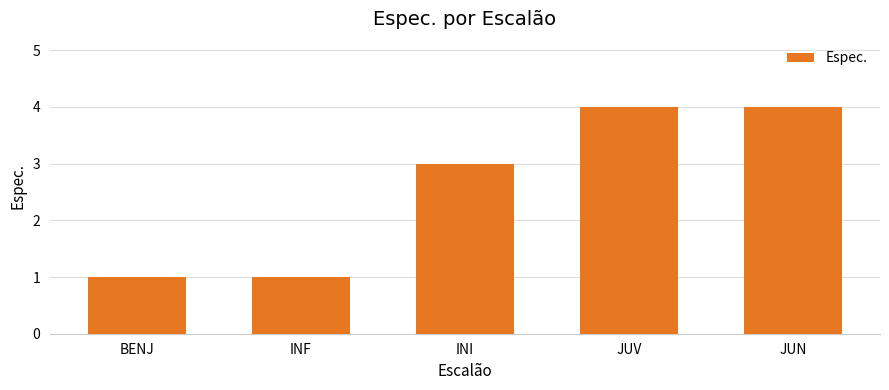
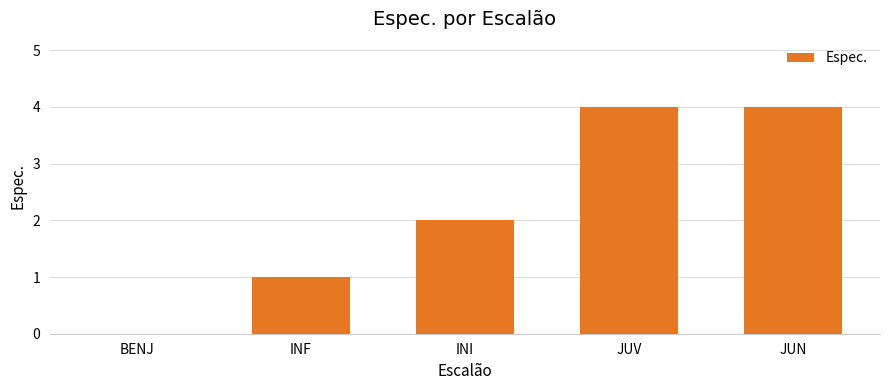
BENJ: 1 -> 0
INI: 3 -> 2
